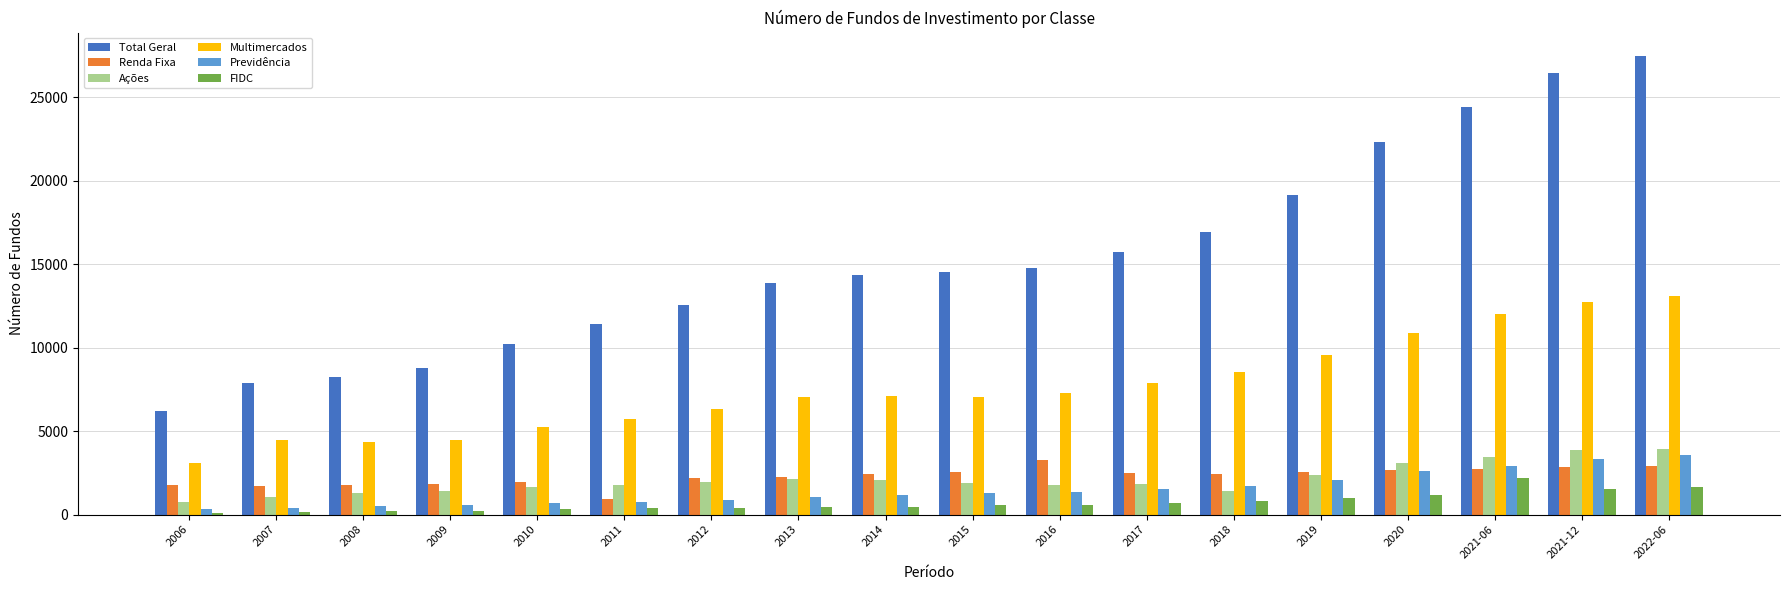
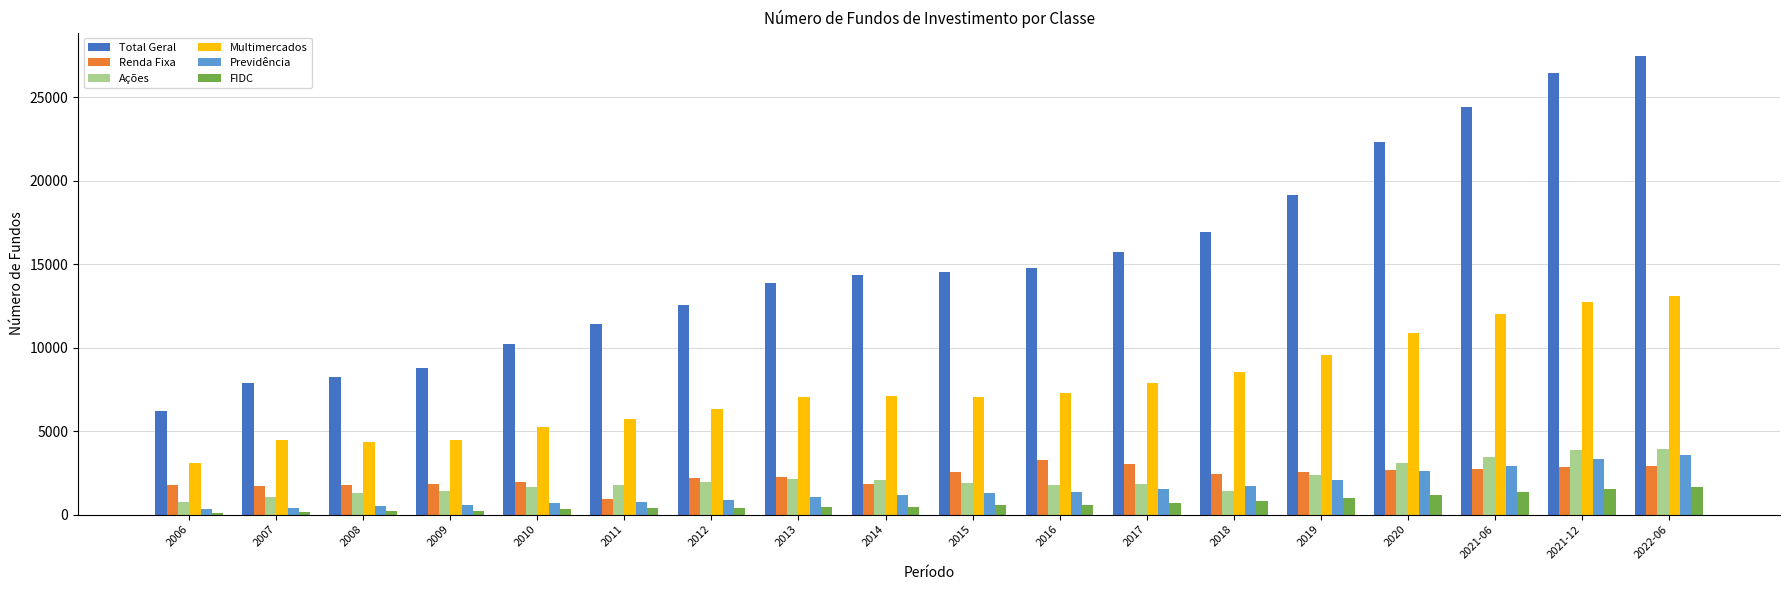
Renda Fixa, 2014: 2400 -> 1800
Renda Fixa, 2017: 2500 -> 3000
FIDC, 2021-06: 2200 -> 1300
